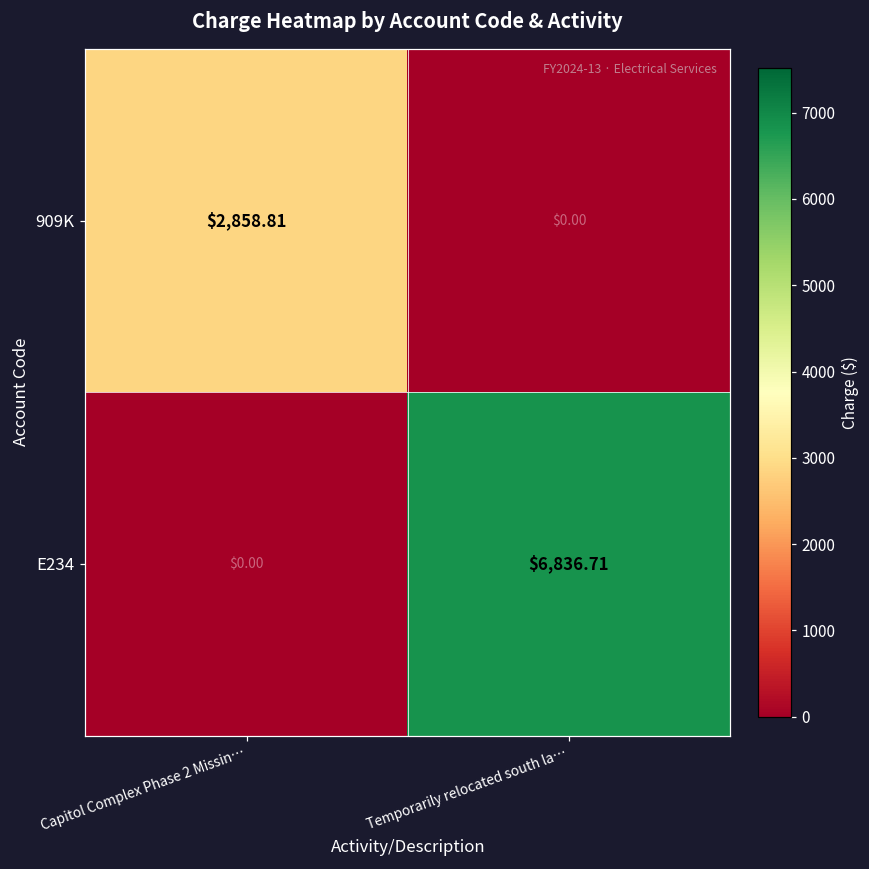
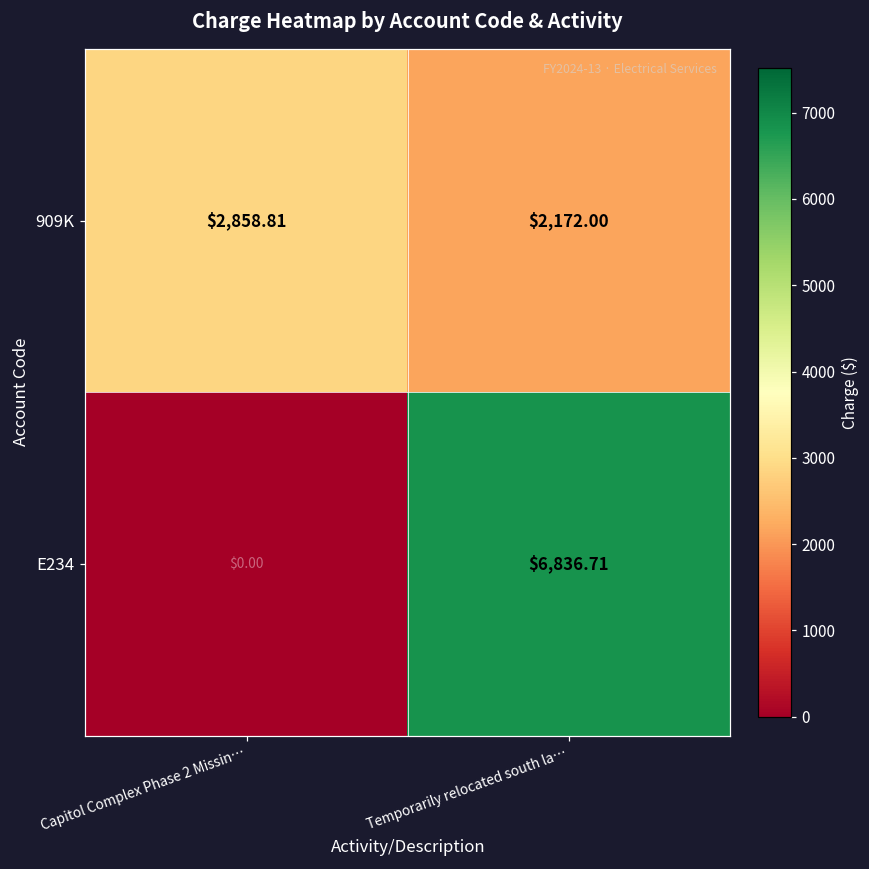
909K, Temporarily relocated south la…: $0.00 -> $2,172.00
